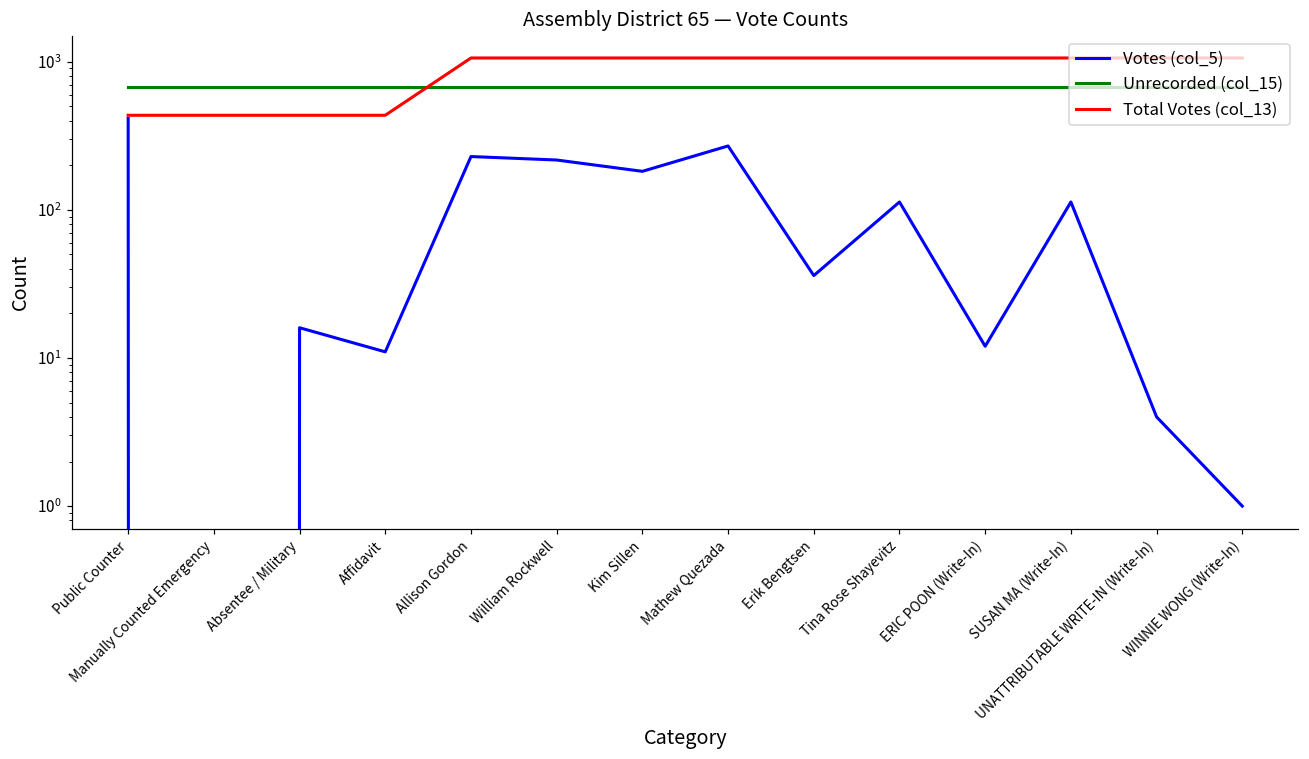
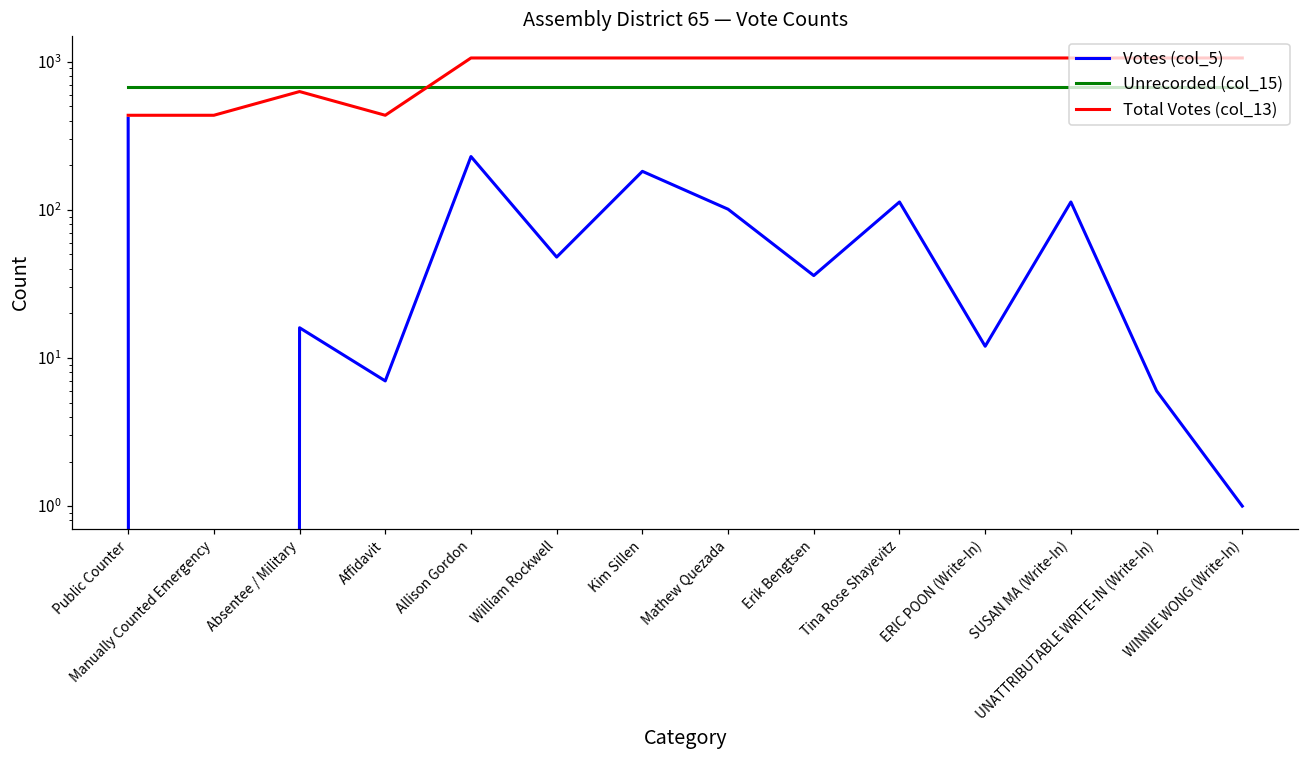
Total Votes (col_13), Absentee / Military: 440 -> 600
Votes (col_5), Affidavit: 11 -> 7
Votes (col_5), William Rockwell: 220 -> 48
Votes (col_5), Mathew Quezada: 270 -> 100
Votes (col_5), UNATTRIBUTABLE WRITE-IN (Write-In): 4 -> 6
